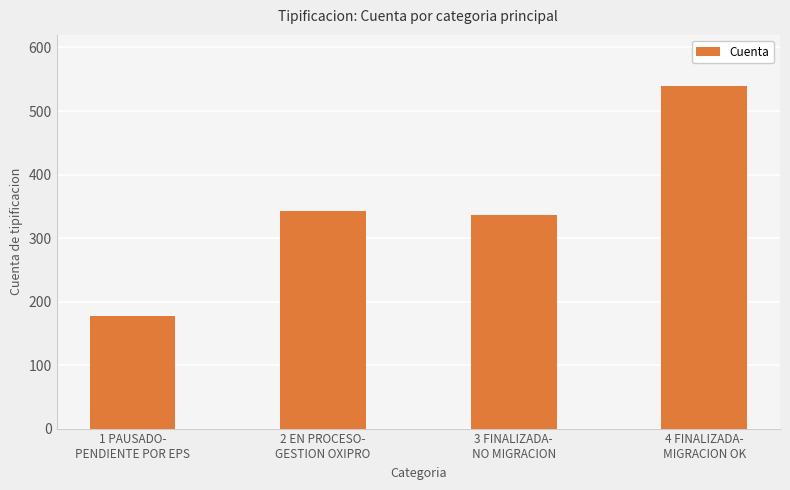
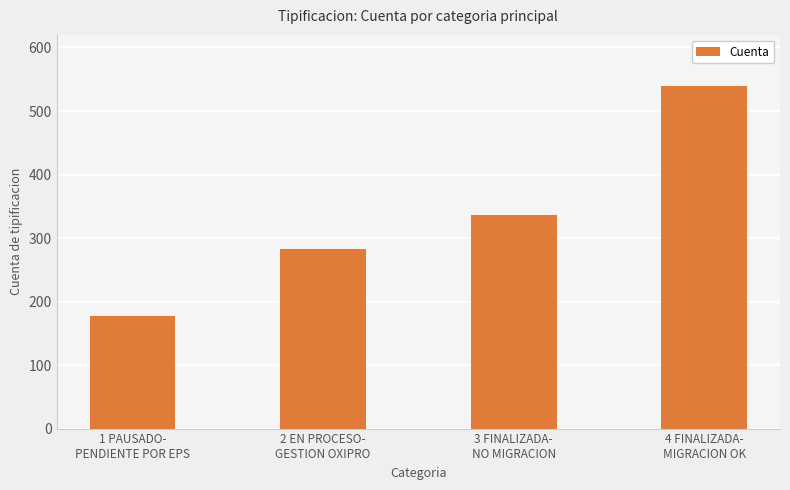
2 EN PROCESO- GESTION OXIPRO: 340 -> 280
